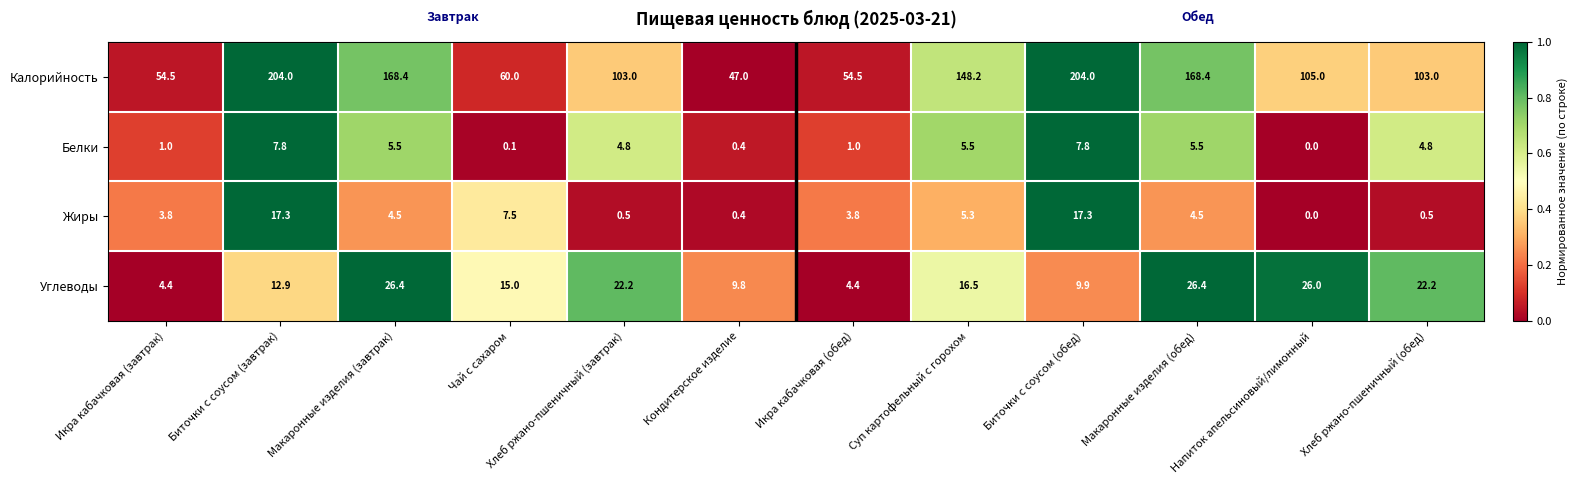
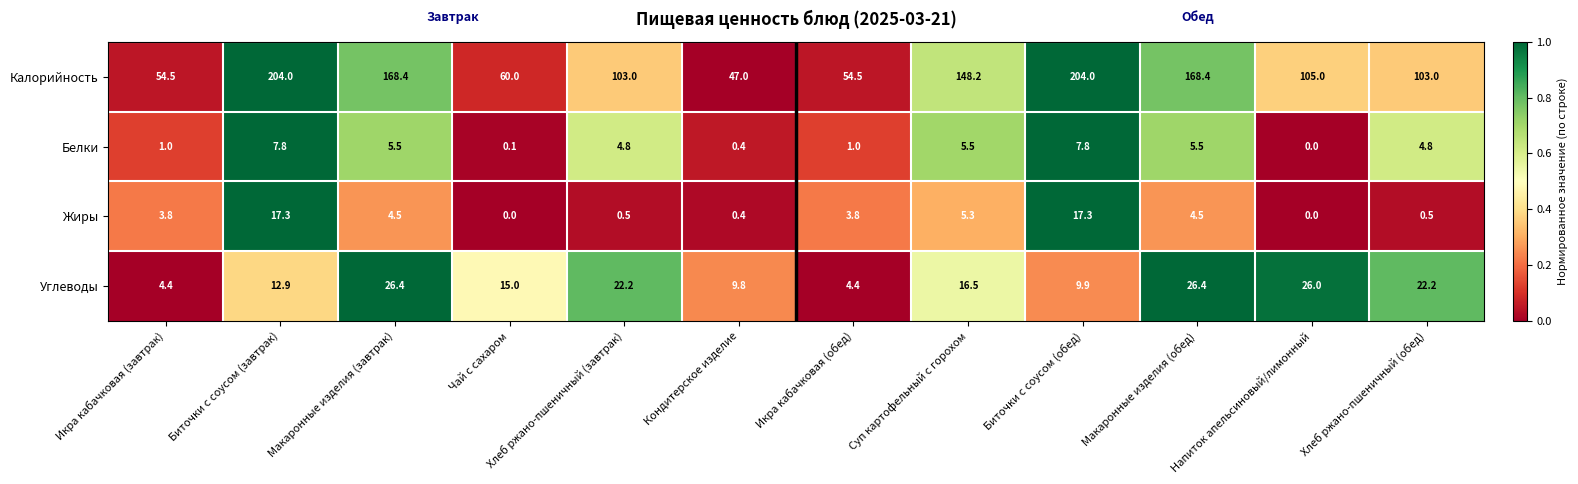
Жиры, Чай с сахаром: 7.5 -> 0.0
